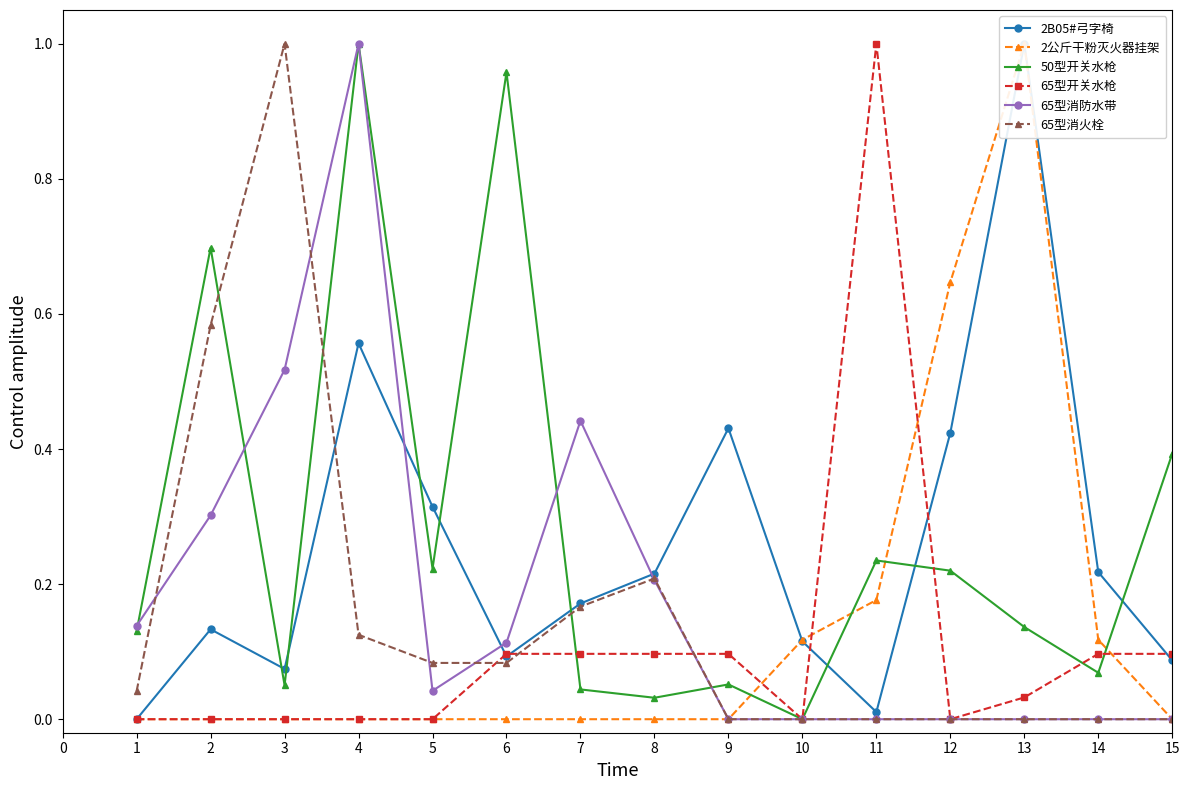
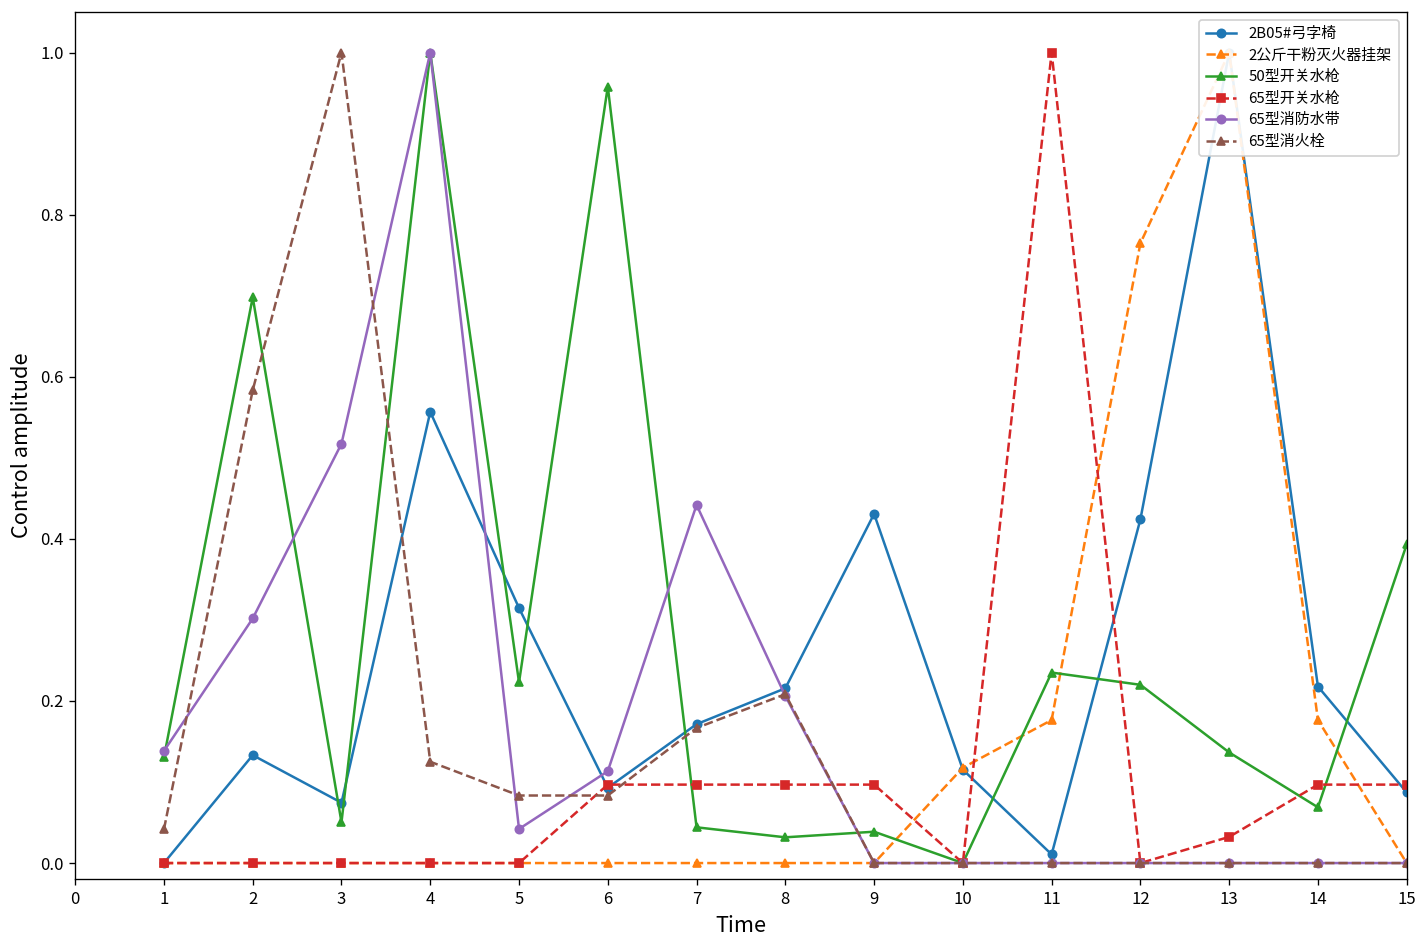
50型开关水枪, 9: 0.05 -> 0.04
2公斤干粉灭火器挂架, 12: 0.65 -> 0.76
2公斤干粉灭火器挂架, 14: 0.12 -> 0.18
